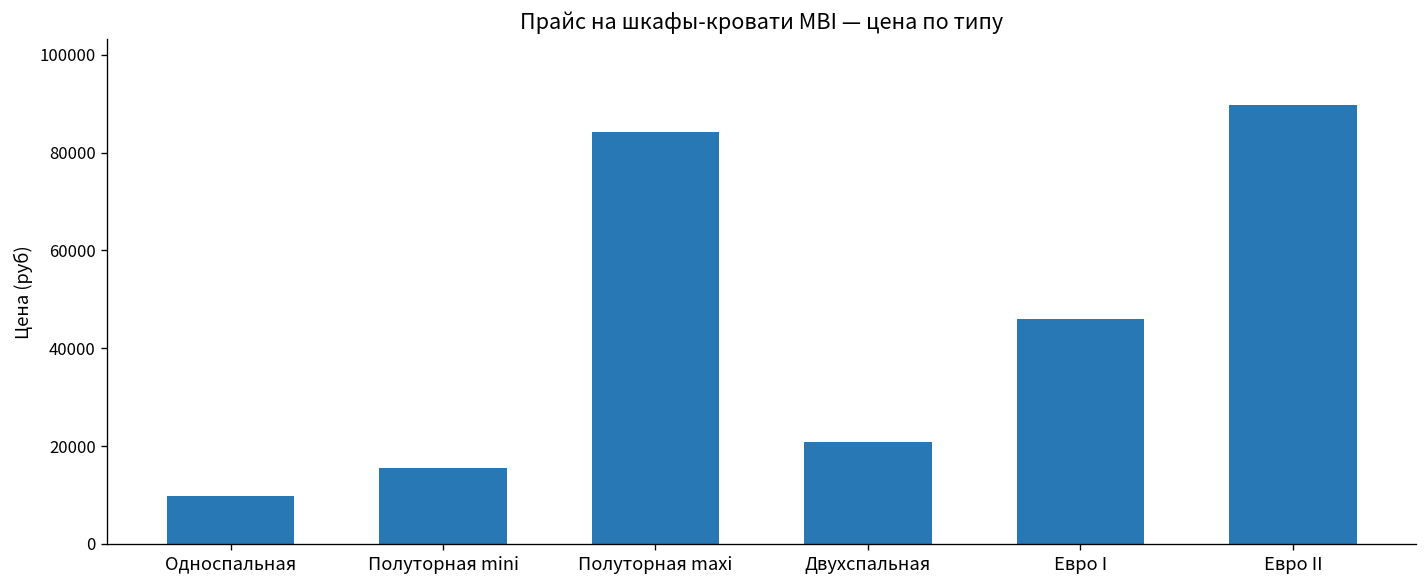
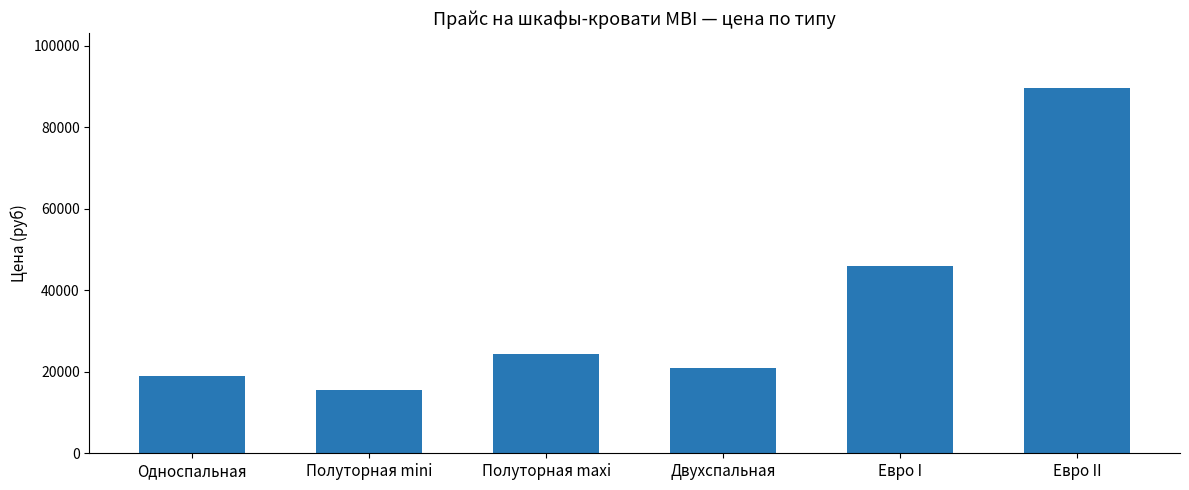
Односпальная: 10000 -> 19000
Полуторная maxi: 84000 -> 24000
